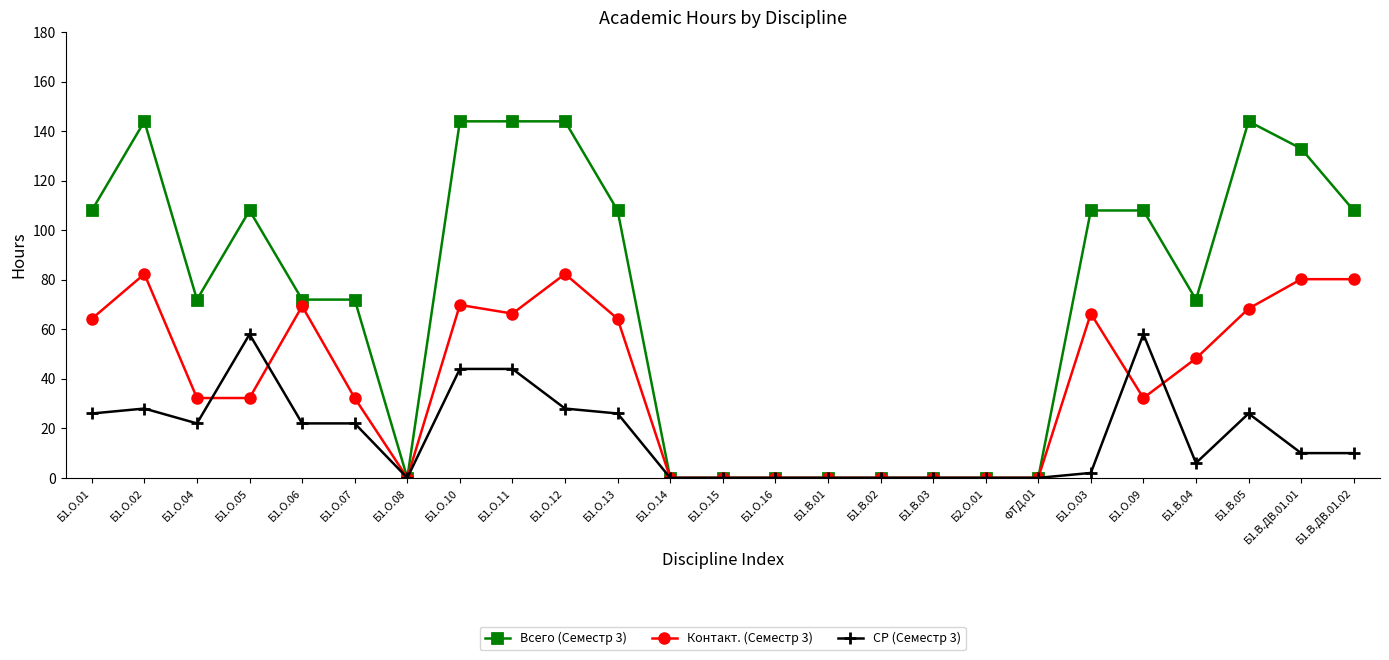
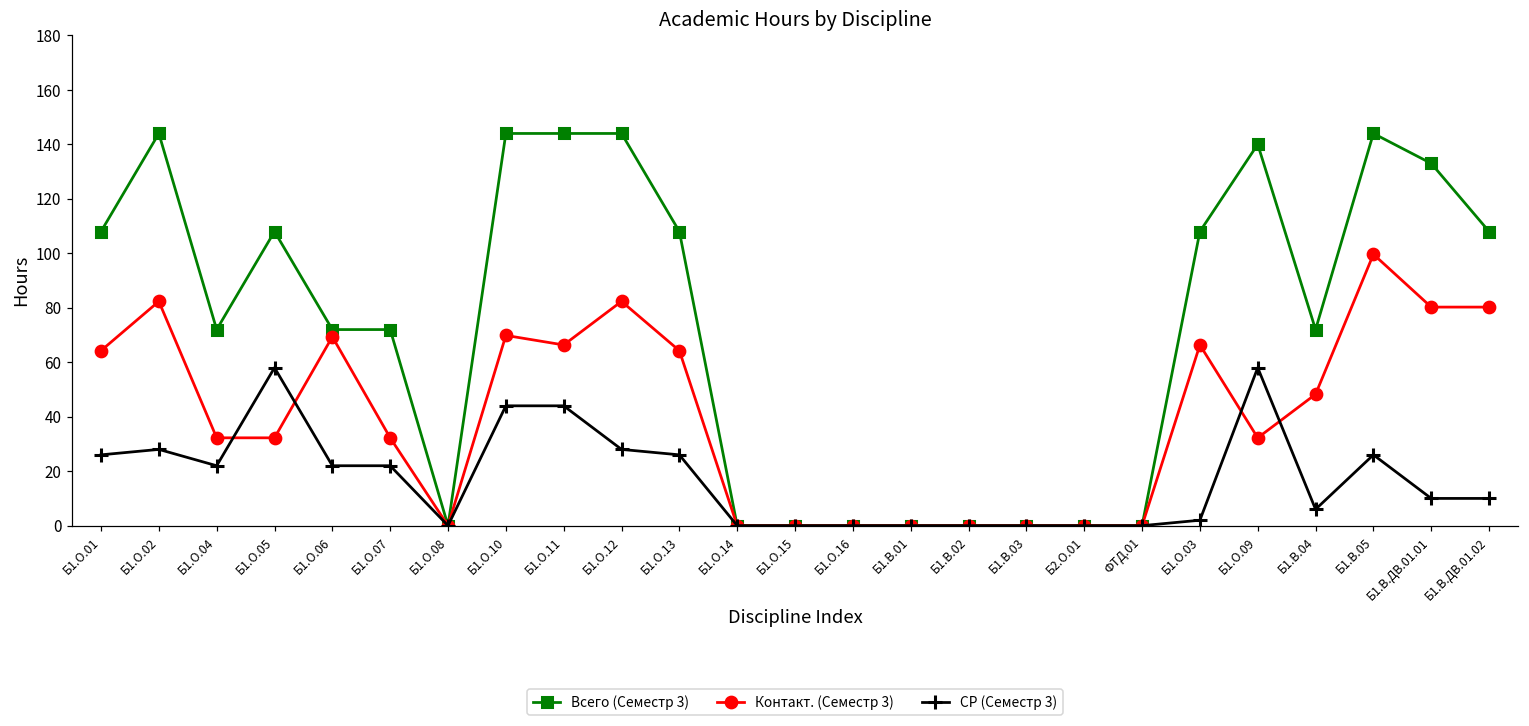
Всего (Семестр 3), Б1.О.09: 108 -> 140
Контакт. (Семестр 3), Б1.В.05: 68 -> 100
